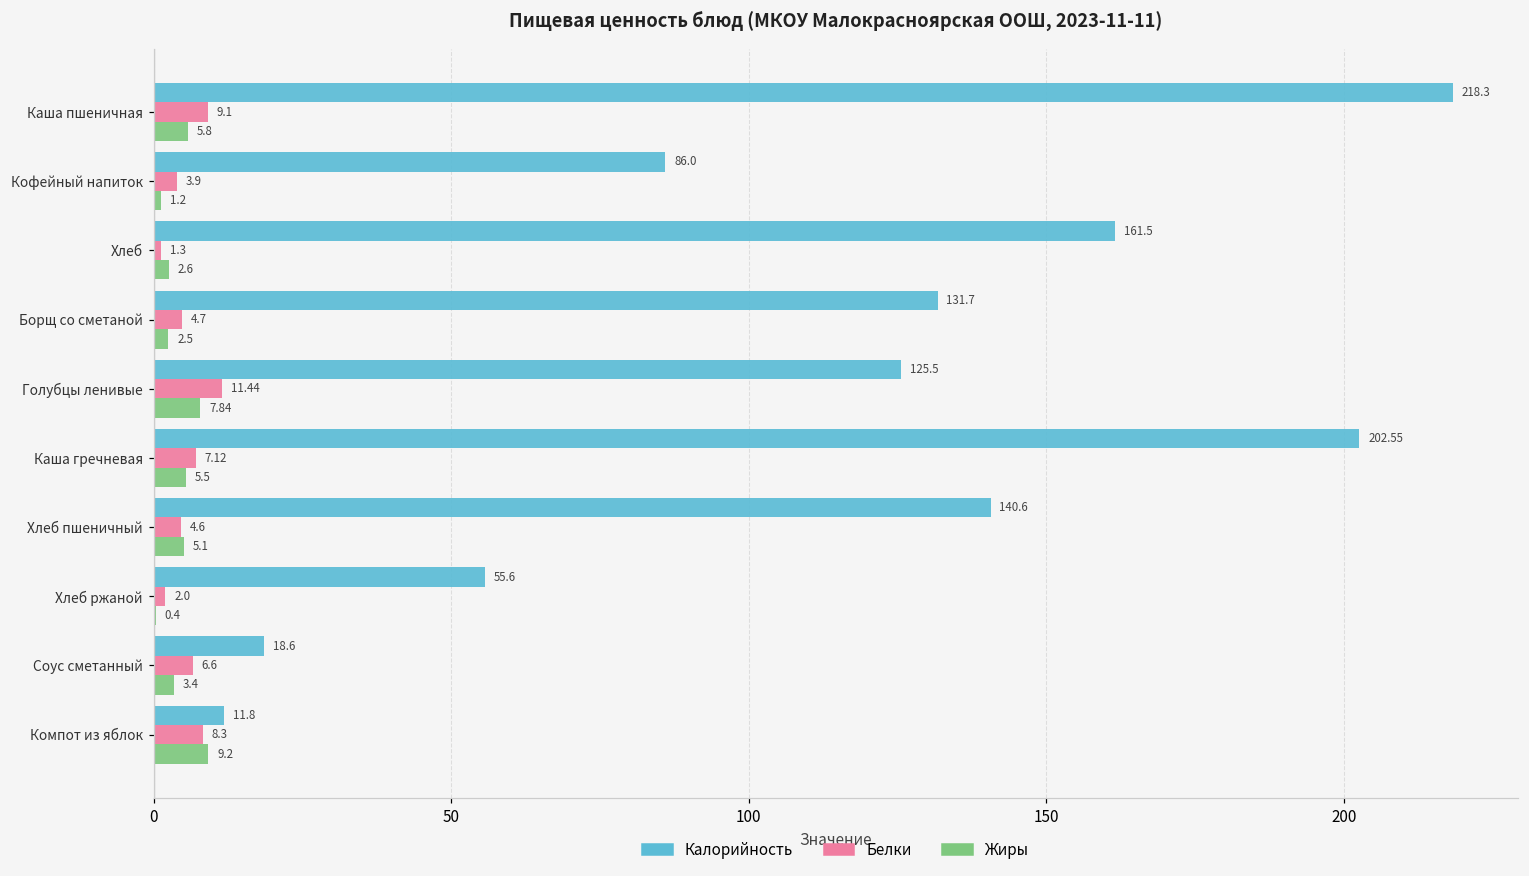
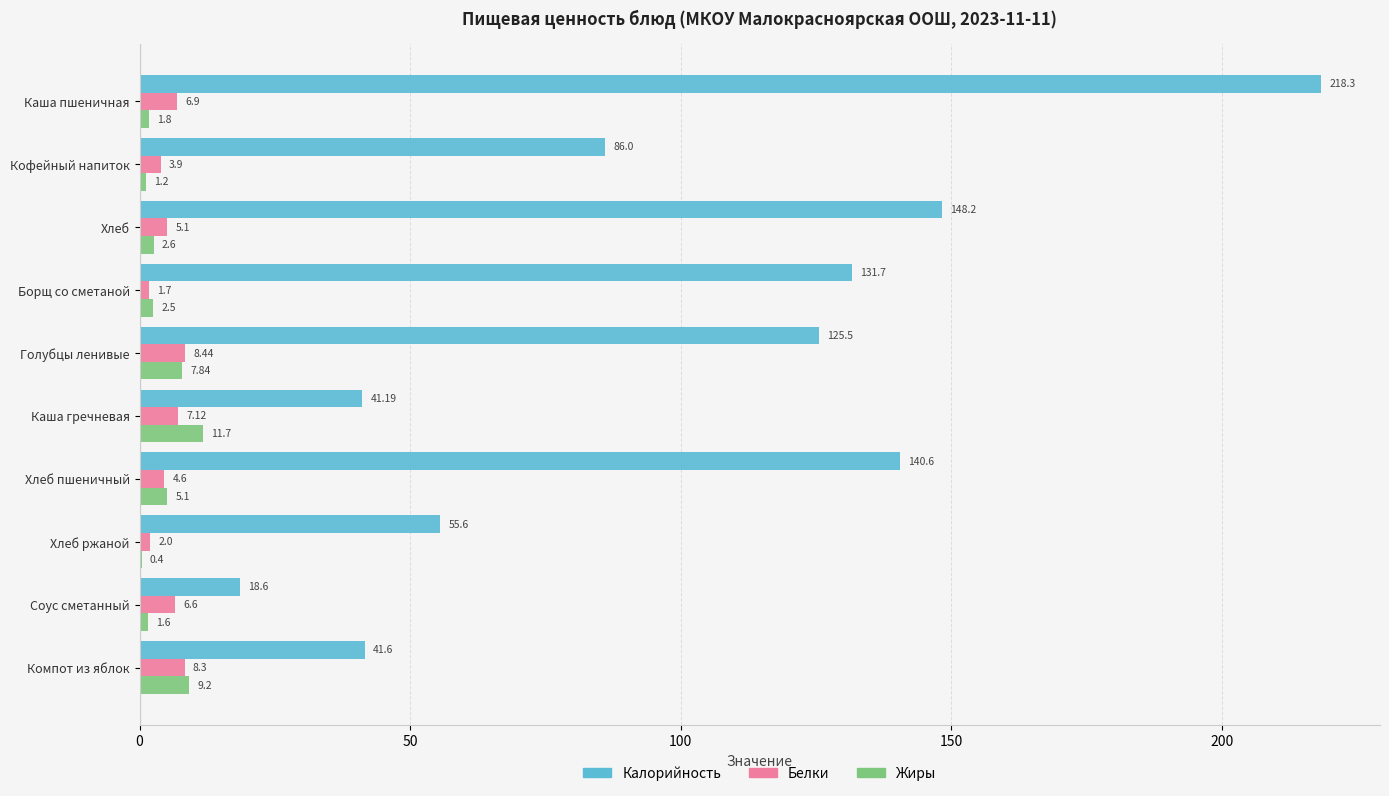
Белки, Каша пшеничная: 9.1 -> 6.9
Жиры, Каша пшеничная: 5.8 -> 1.8
Калорийность, Хлеб: 161.5 -> 148.2
Белки, Хлеб: 1.3 -> 5.1
Белки, Борщ со сметаной: 4.7 -> 1.7
Белки, Голубцы ленивые: 11.44 -> 8.44
Калорийность, Каша гречневая: 202.55 -> 41.19
Жиры, Каша гречневая: 5.5 -> 11.7
Жиры, Соус сметанный: 3.4 -> 1.6
Калорийность, Компот из яблок: 11.8 -> 41.6
